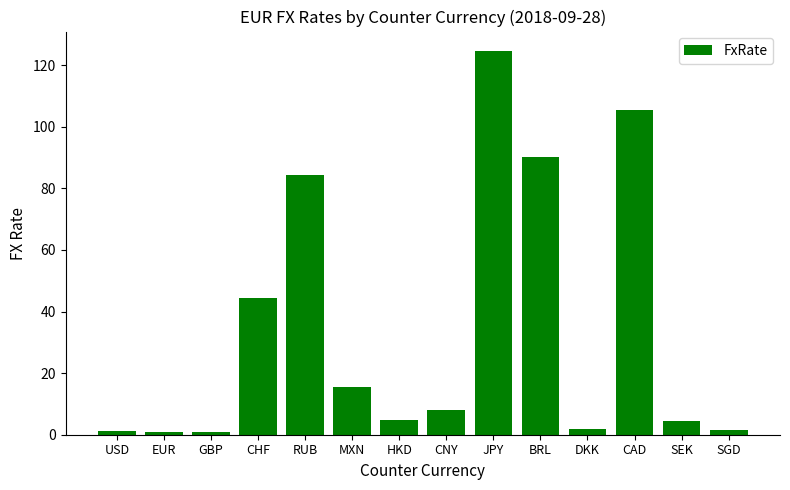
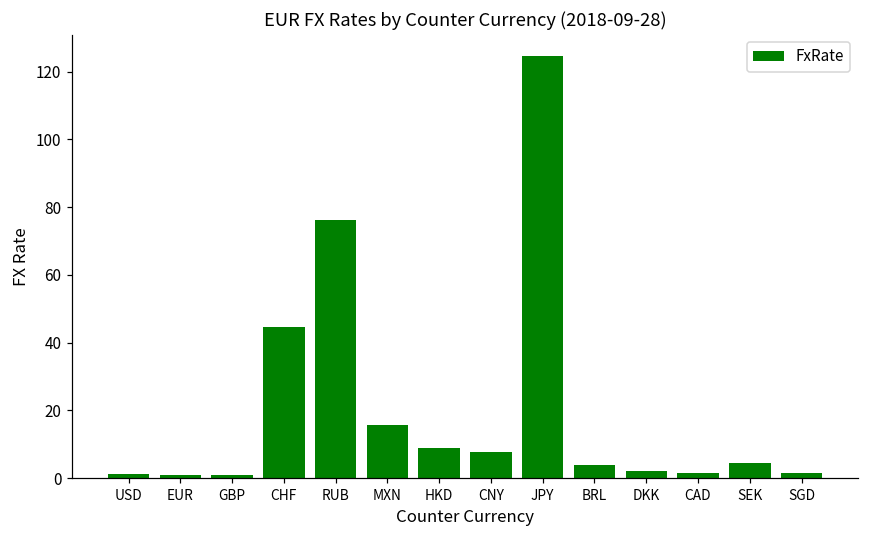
RUB: 84 -> 76
HKD: 5 -> 9
BRL: 90 -> 4
CAD: 105 -> 2
